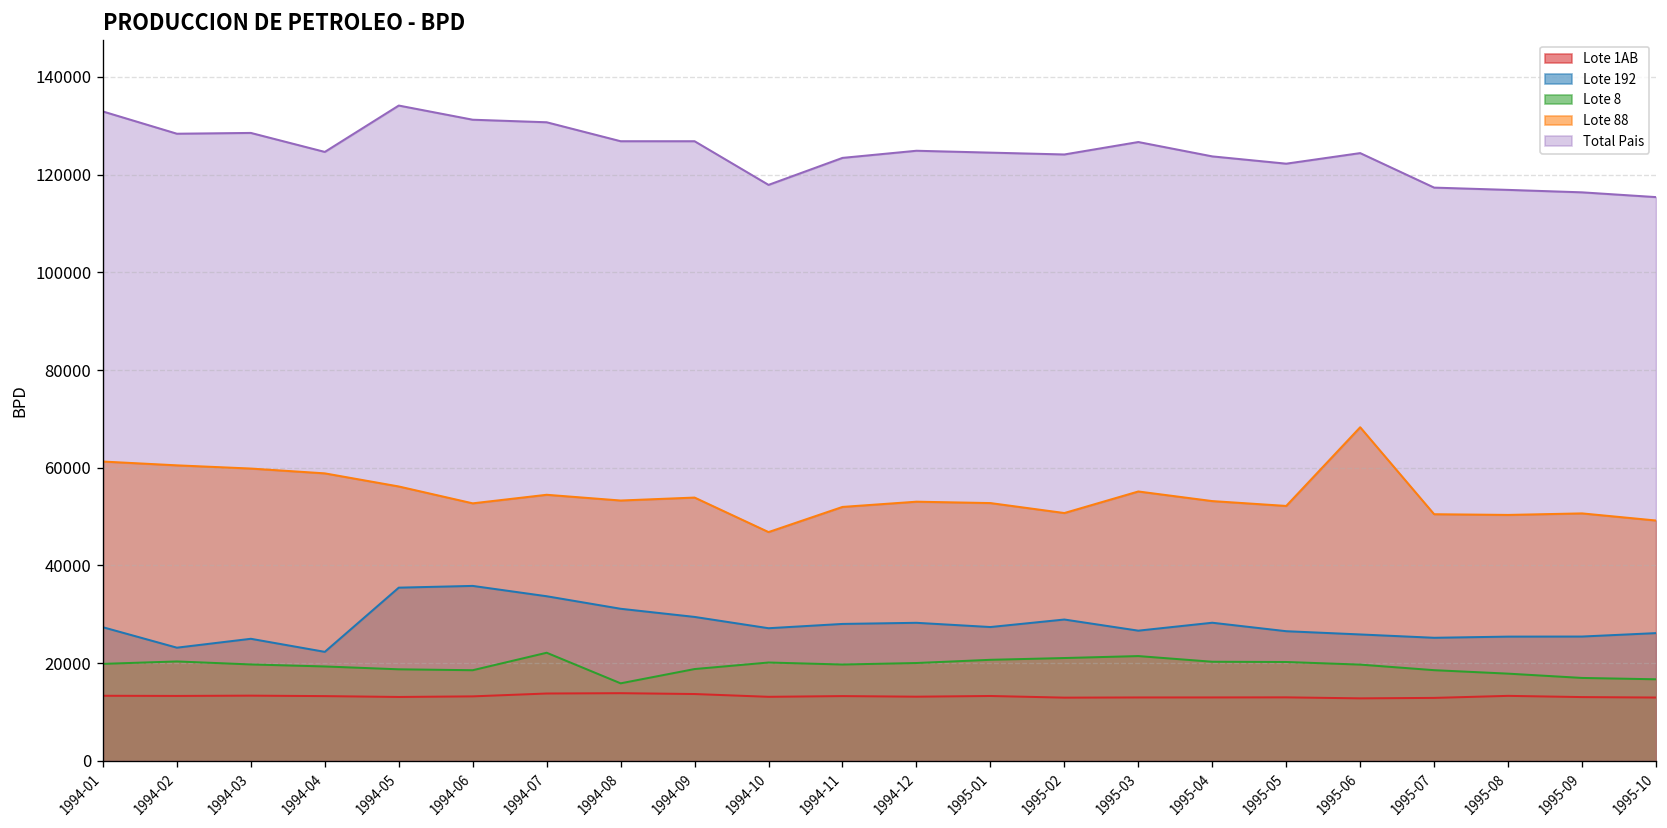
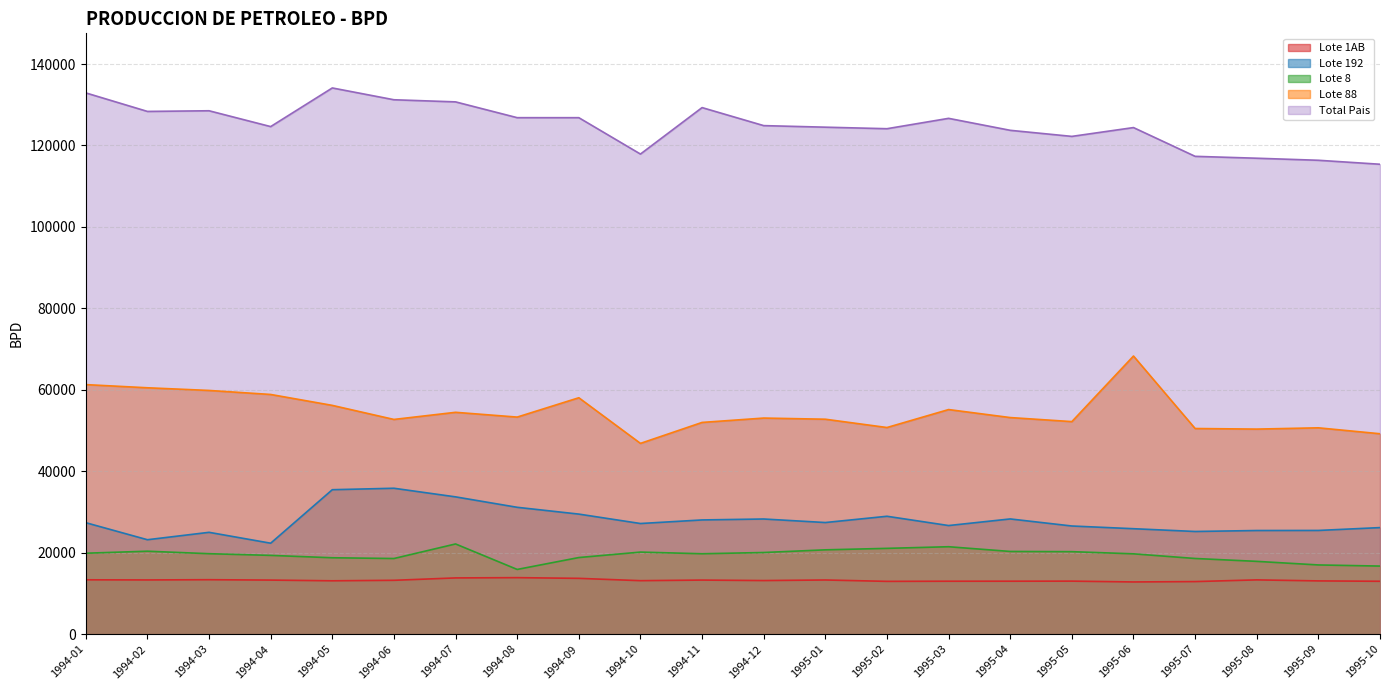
Lote 88, 1994-09: 54000 -> 58000
Total Pais, 1994-11: 123000 -> 129000
